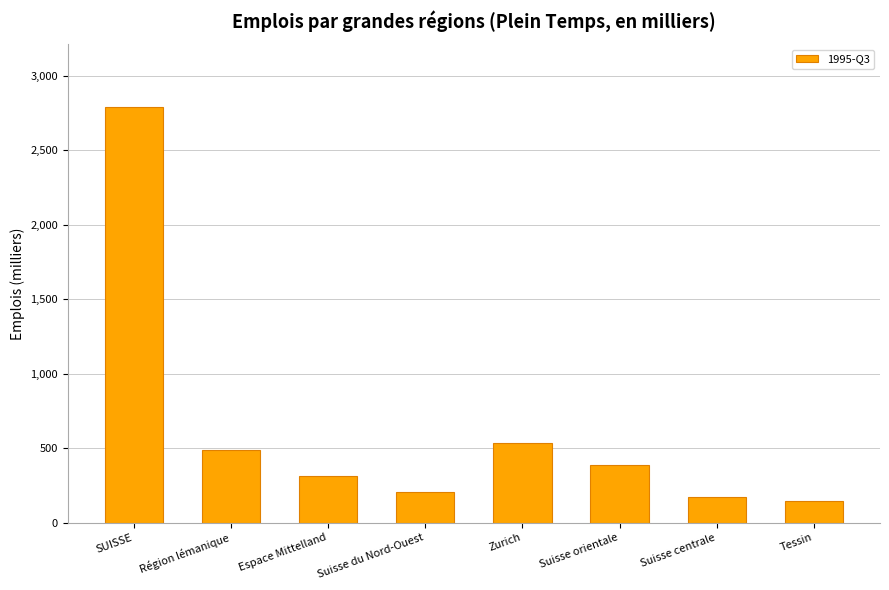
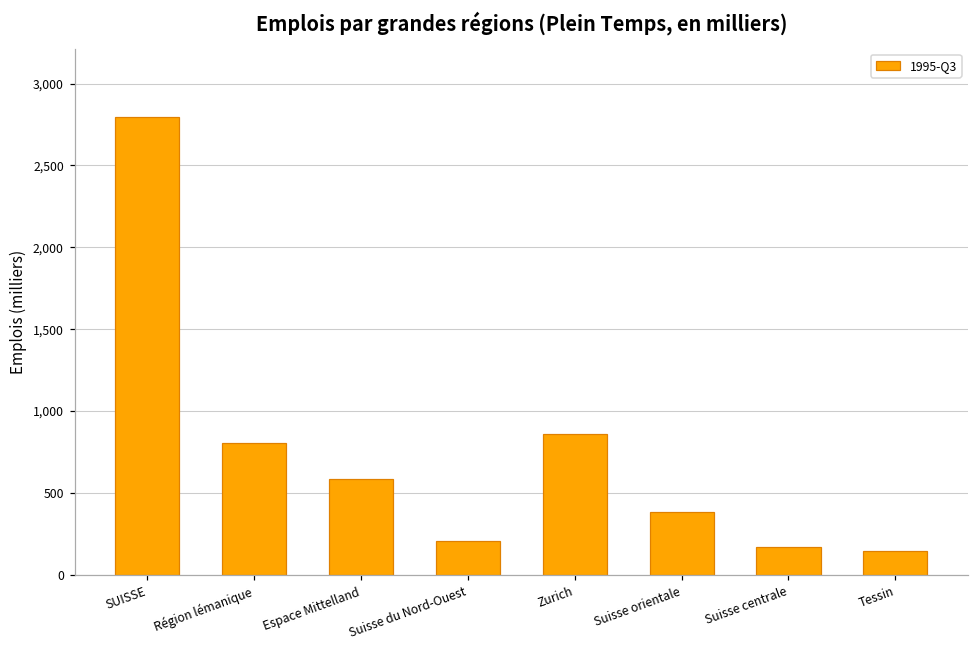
Région lémanique: 490 -> 810
Espace Mittelland: 320 -> 590
Zurich: 540 -> 860
